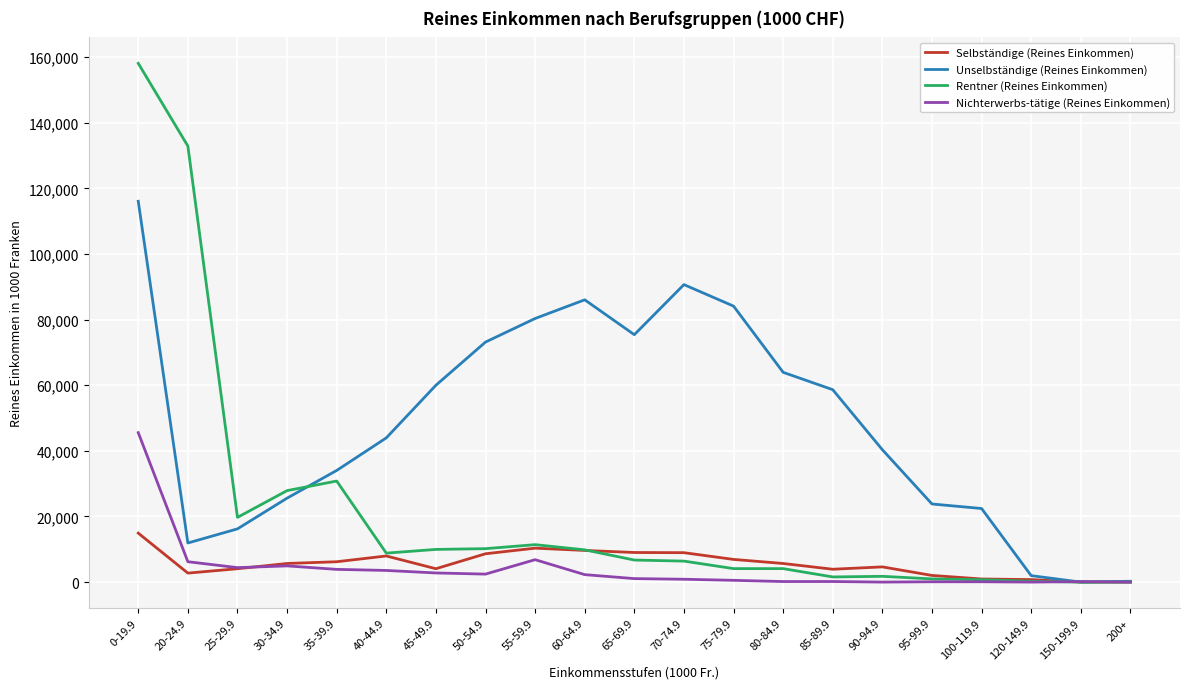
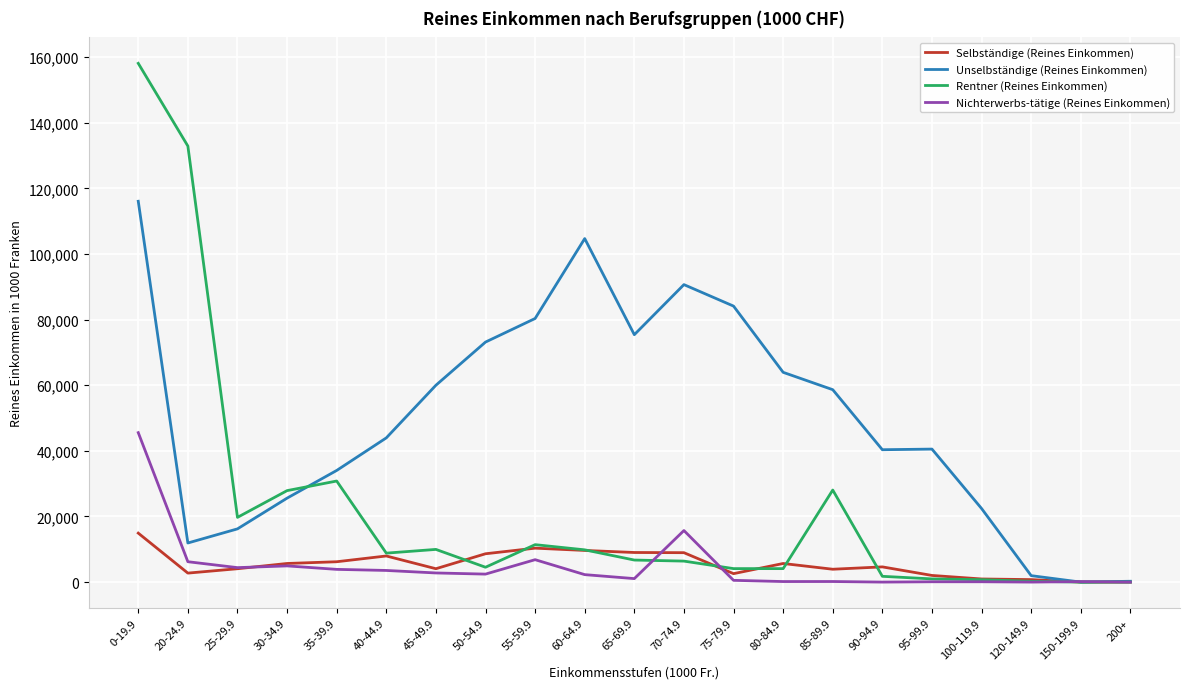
Rentner (Reines Einkommen), 50-54.9: 10,000 -> 5,000
Unselbständige (Reines Einkommen), 60-64.9: 86,000 -> 105,000
Nichterwerbs-tätige (Reines Einkommen), 70-74.9: 1,000 -> 16,000
Selbständige (Reines Einkommen), 75-79.9: 7,000 -> 3,000
Rentner (Reines Einkommen), 85-89.9: 2,000 -> 28,000
Unselbständige (Reines Einkommen), 95-99.9: 24,000 -> 41,000
